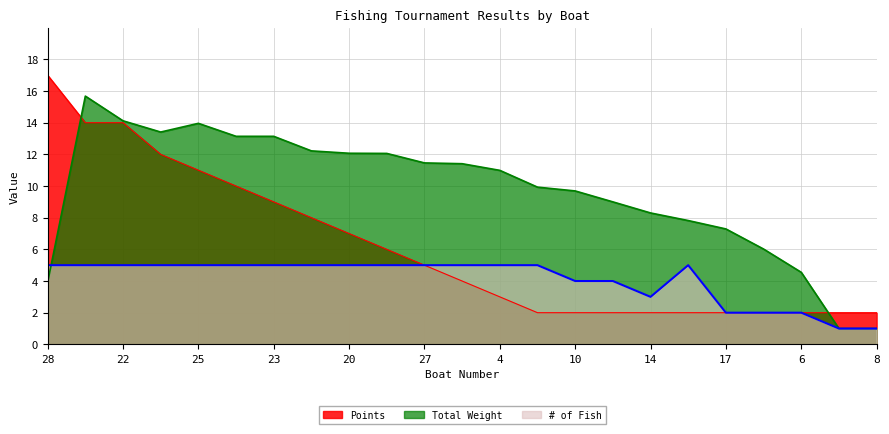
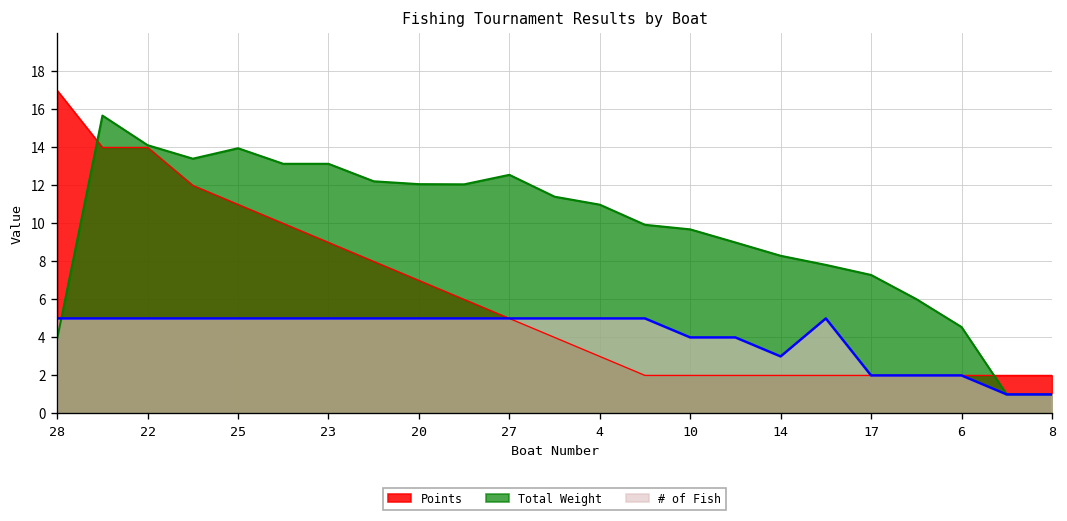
Total Weight, 27: 11.5 -> 12.6
